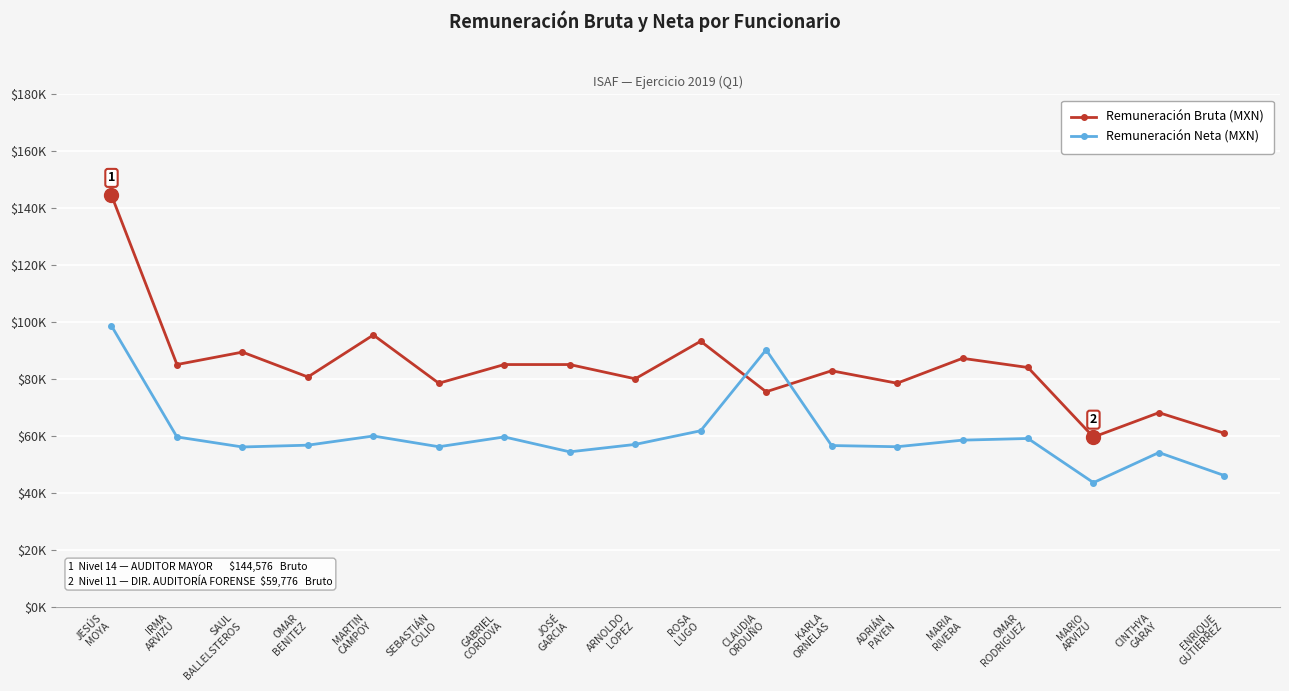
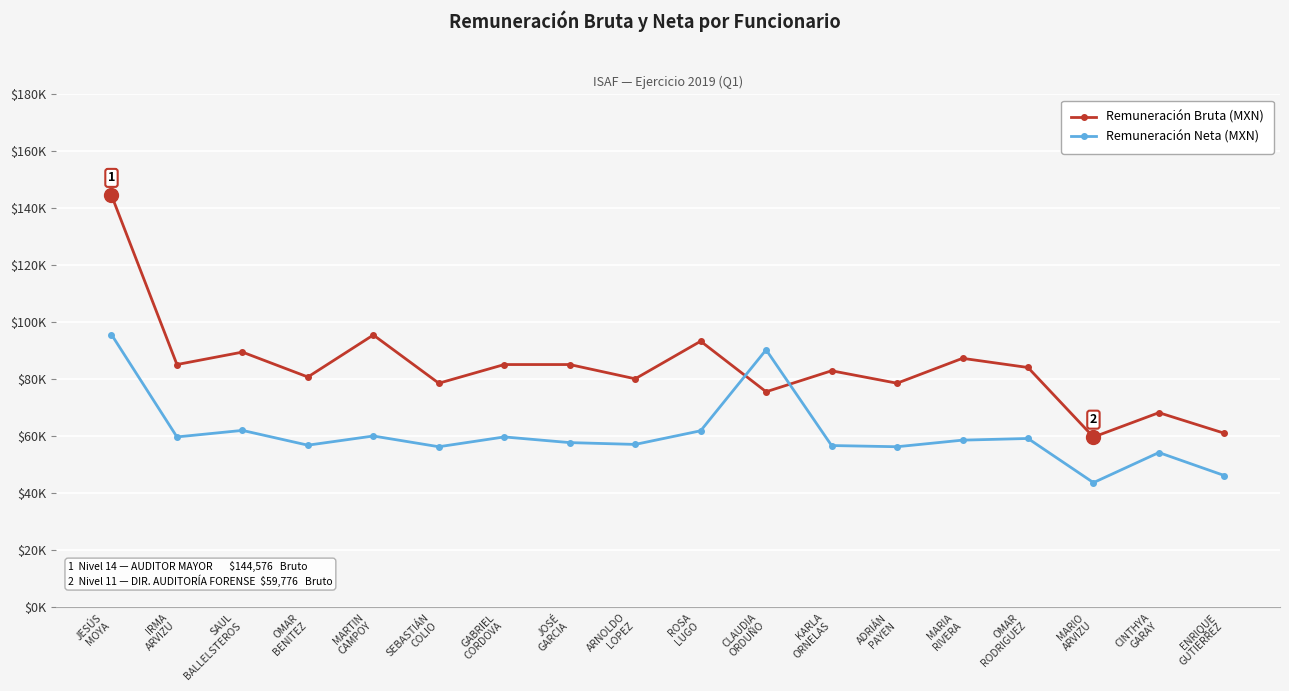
Remuneración Neta (MXN), JESÚS MOYA: $99000 -> $96000
Remuneración Neta (MXN), SAUL BALLELSTEROS: $56000 -> $62000
Remuneración Neta (MXN), JOSÉ GARCIA: $55000 -> $58000
